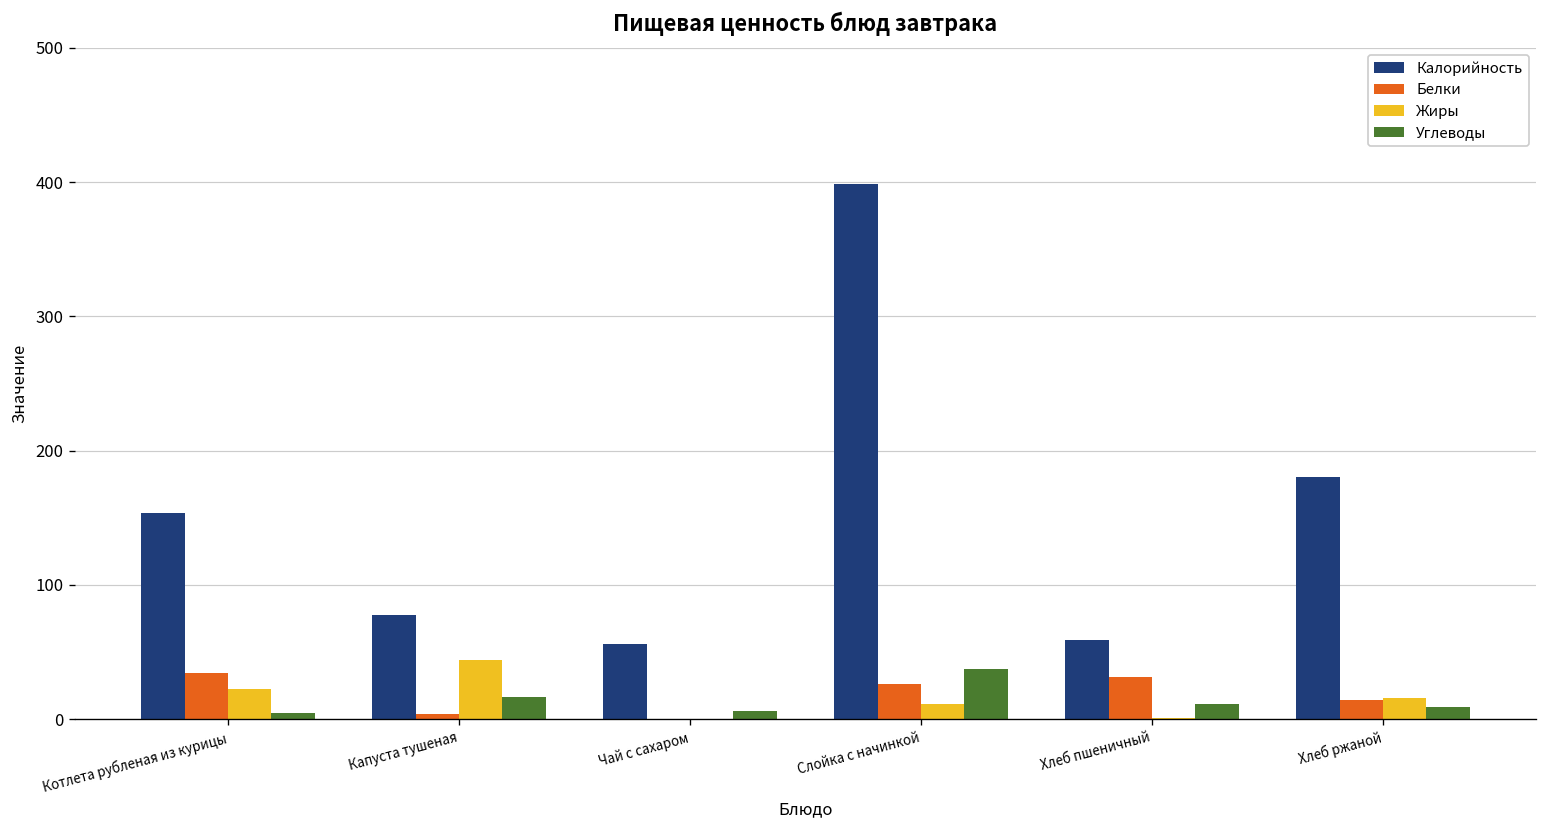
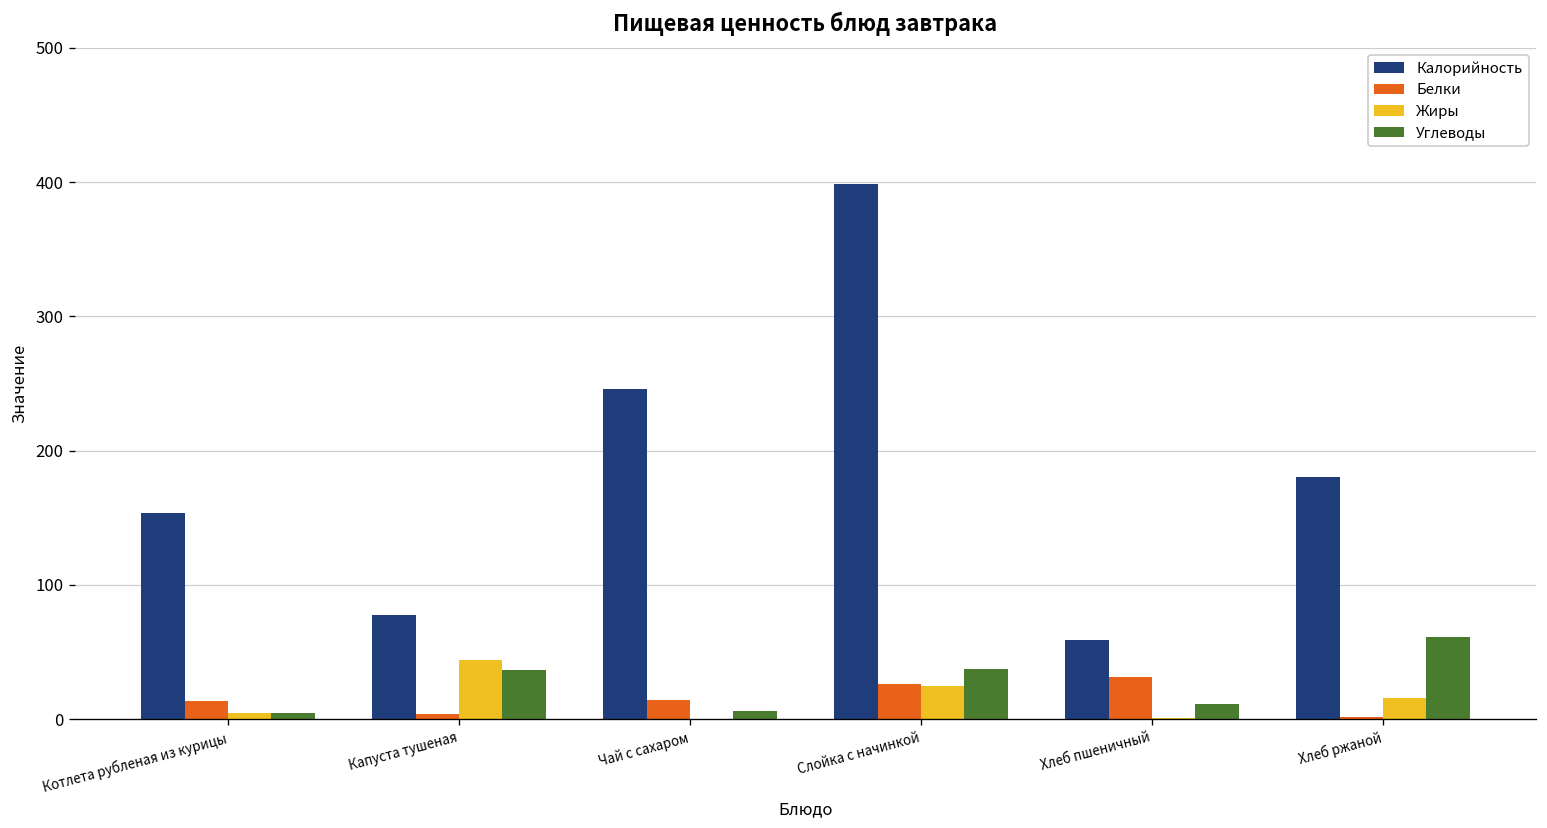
Белки, Котлета рубленая из курицы: 35 -> 14
Жиры, Котлета рубленая из курицы: 23 -> 5
Углеводы, Капуста тушеная: 16 -> 36
Калорийность, Чай с сахаром: 56 -> 246
Белки, Чай с сахаром: 0 -> 14
Жиры, Слойка с начинкой: 11 -> 25
Белки, Хлеб ржаной: 14 -> 2
Углеводы, Хлеб ржаной: 9 -> 61
